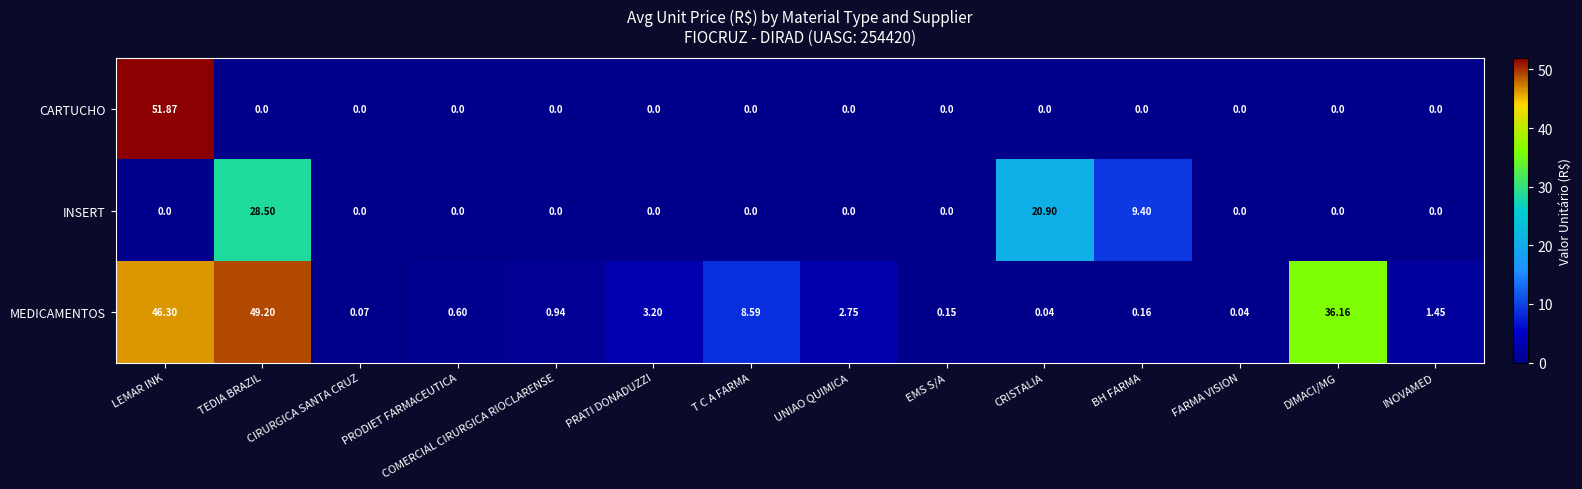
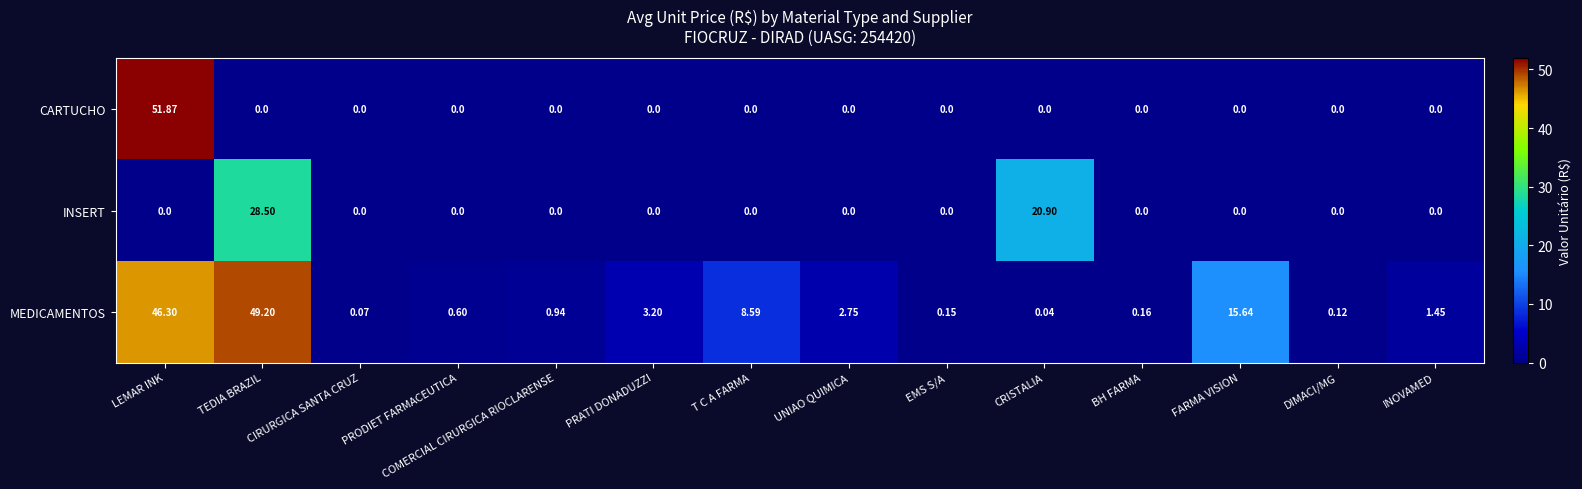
INSERT, BH FARMA: 9.40 -> 0.0
MEDICAMENTOS, FARMA VISION: 0.04 -> 15.64
MEDICAMENTOS, DIMACI/MG: 36.16 -> 0.12
